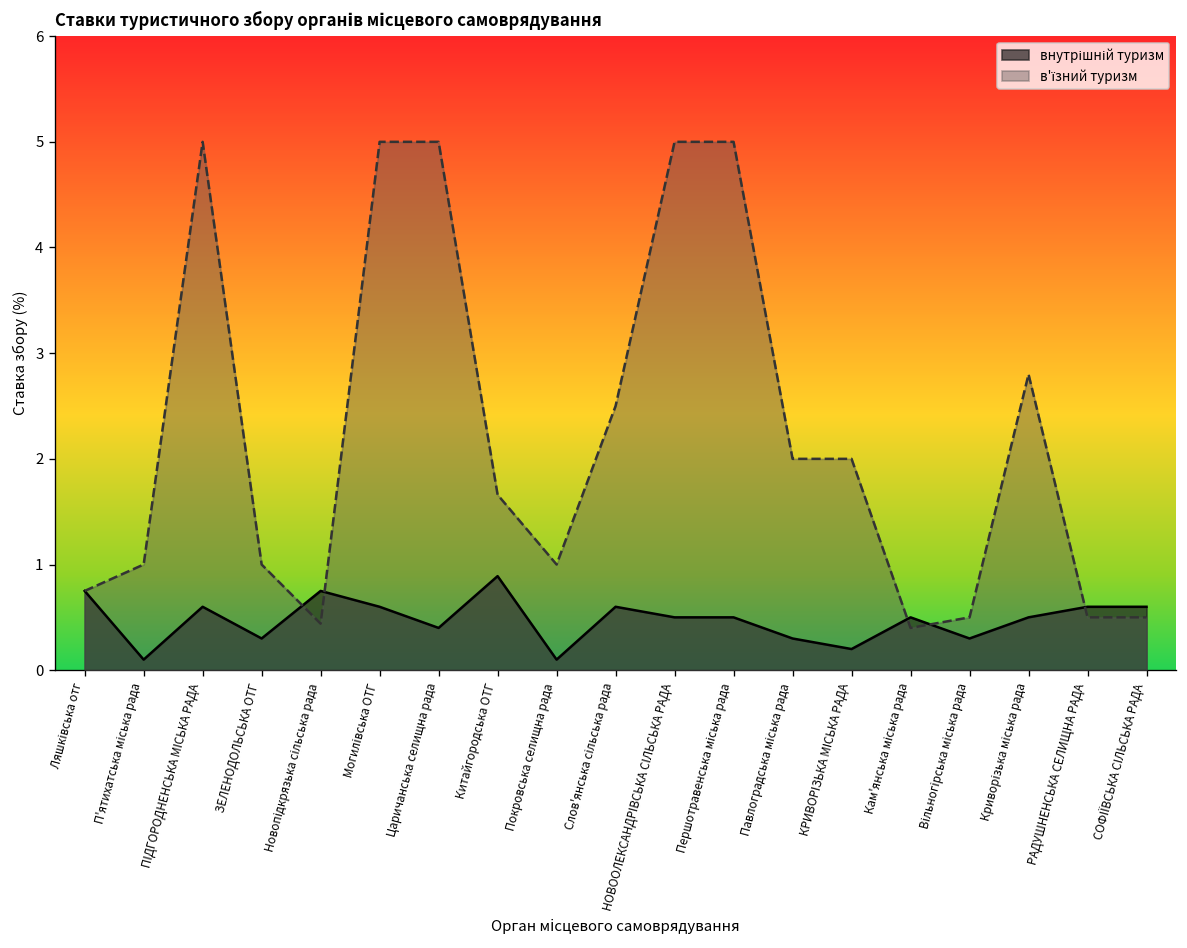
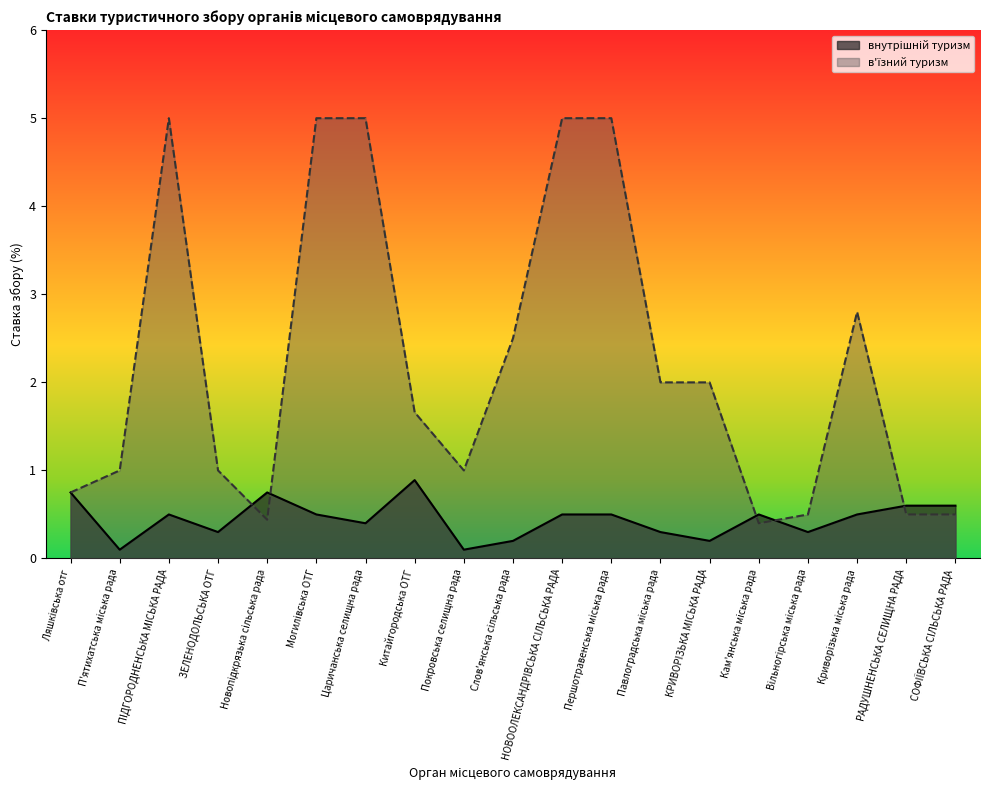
внутрішній туризм, ПІДГОРОДНЕНСЬКА МІСЬКА РАДА: 0.6 -> 0.5
внутрішній туризм, Могилівська ОТГ: 0.6 -> 0.5
внутрішній туризм, Слов'янська сільська рада: 0.6 -> 0.2
